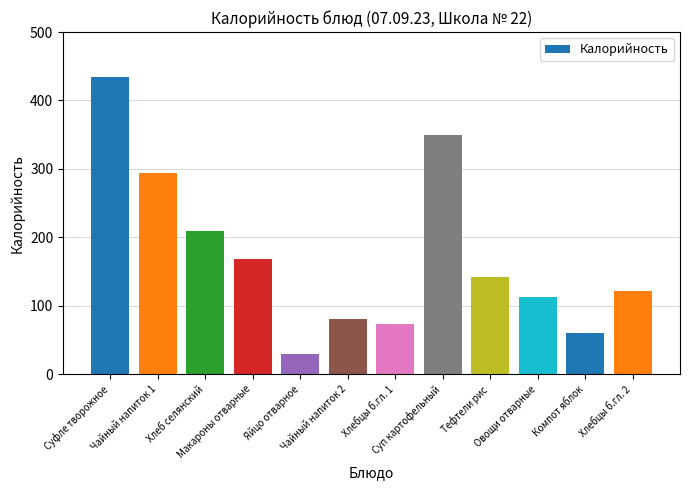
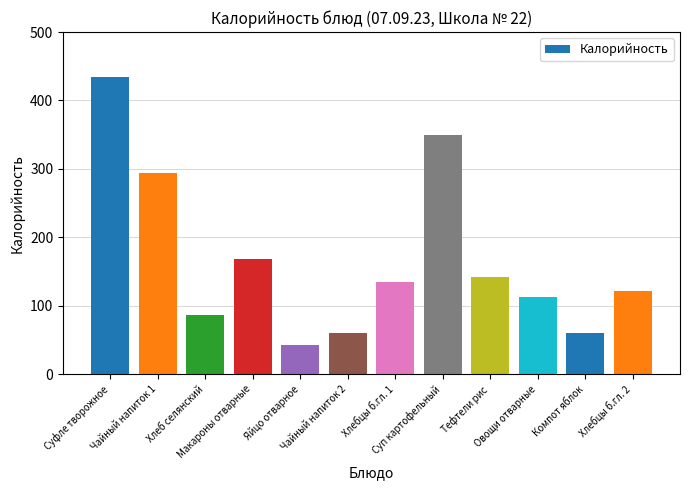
Хлеб селянский: 210 -> 90
Яйцо отварное: 30 -> 40
Чайный напиток 2: 80 -> 60
Хлебцы б.гл. 1: 70 -> 130
